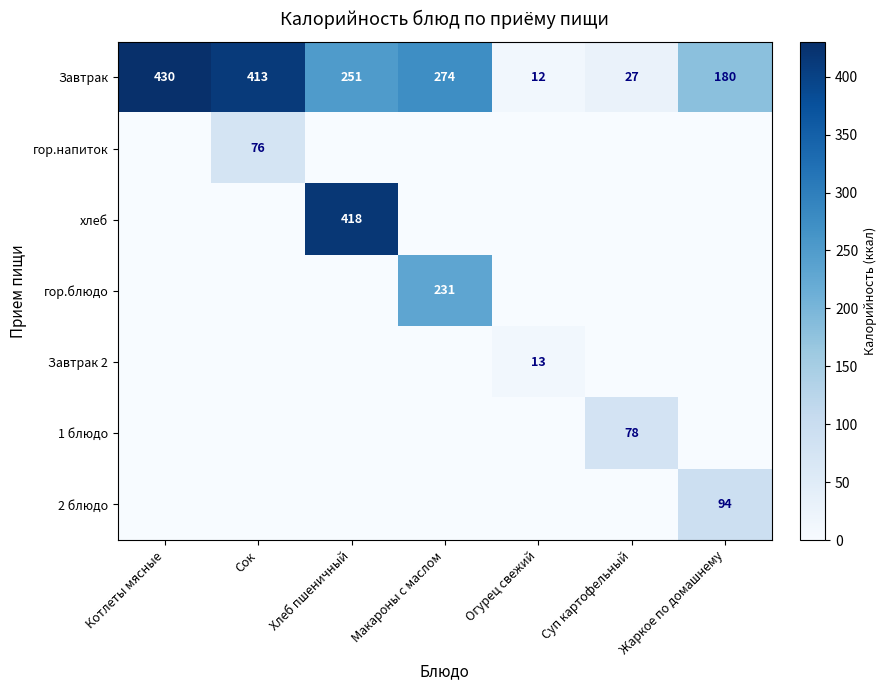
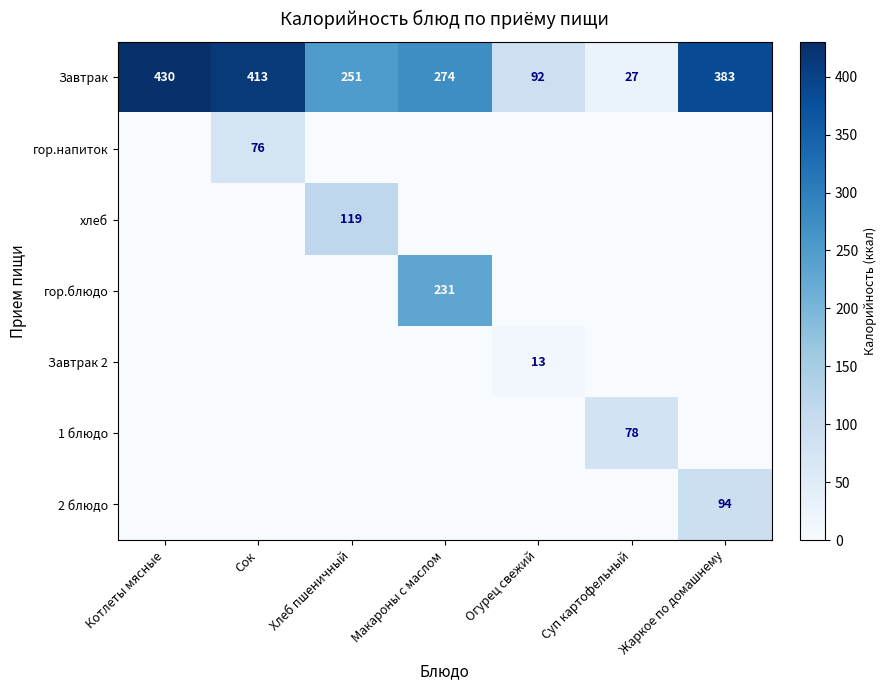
Завтрак, Огурец свежий: 12 -> 92
Завтрак, Жаркое по домашнему: 180 -> 383
хлеб, Хлеб пшеничный: 418 -> 119
